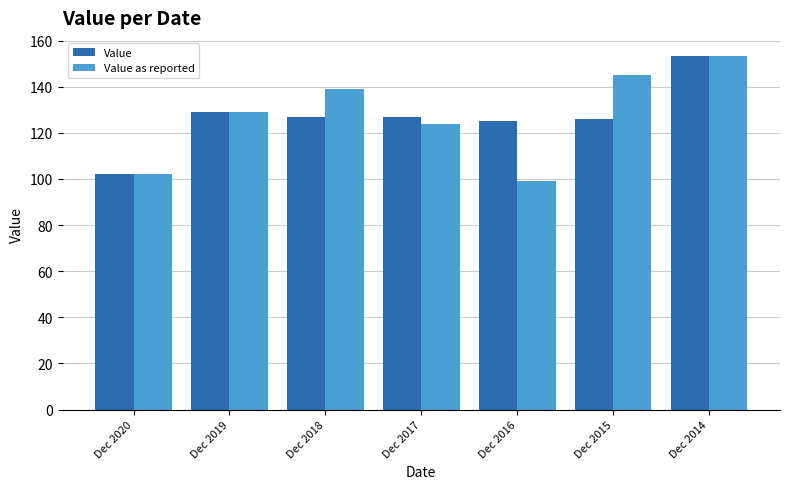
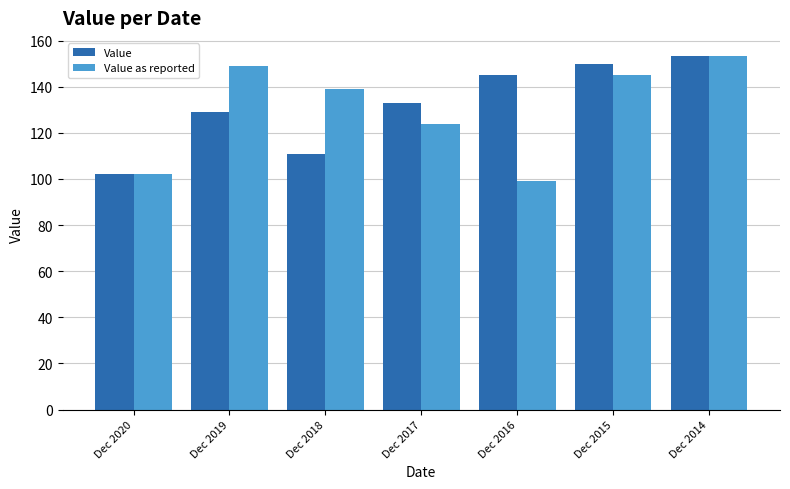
Value as reported, Dec 2019: 129 -> 149
Value, Dec 2018: 127 -> 111
Value, Dec 2017: 127 -> 133
Value, Dec 2016: 125 -> 145
Value, Dec 2015: 126 -> 150
